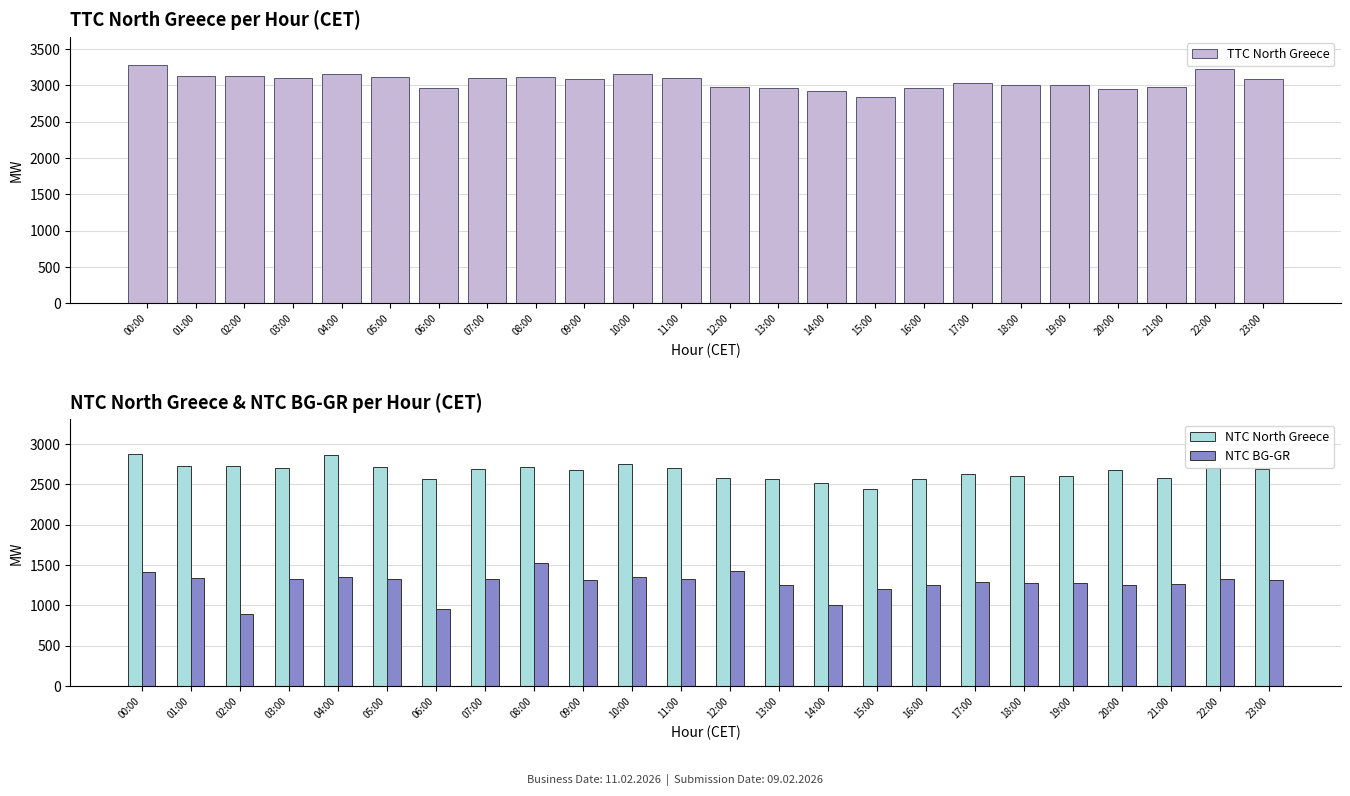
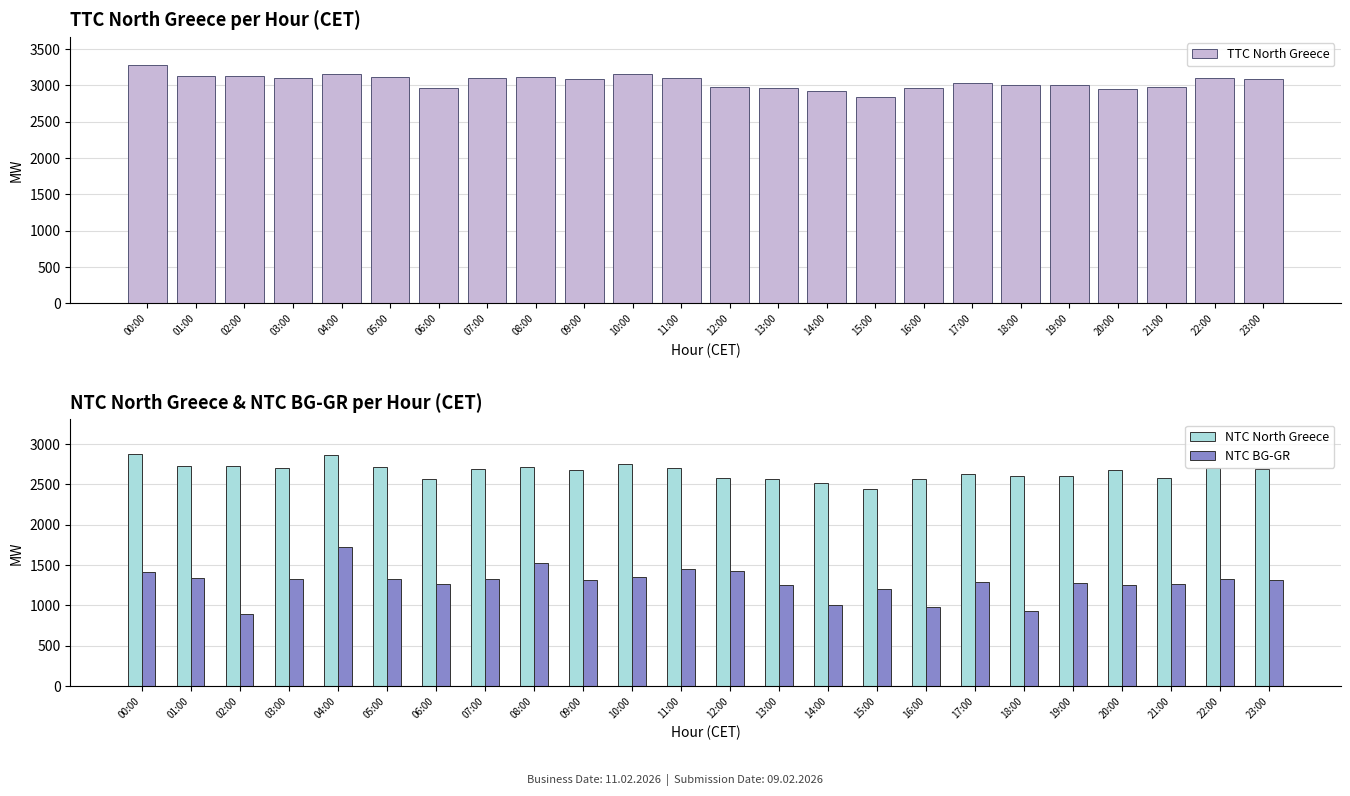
TTC North Greece per Hour (CET), 22:00: 3200 -> 3100
NTC North Greece & NTC BG-GR per Hour (CET), NTC BG-GR, 04:00: 1300 -> 1700
NTC North Greece & NTC BG-GR per Hour (CET), NTC BG-GR, 06:00: 1000 -> 1300
NTC North Greece & NTC BG-GR per Hour (CET), NTC BG-GR, 11:00: 1300 -> 1500
NTC North Greece & NTC BG-GR per Hour (CET), NTC BG-GR, 16:00: 1300 -> 1000
NTC North Greece & NTC BG-GR per Hour (CET), NTC BG-GR, 18:00: 1300 -> 900
